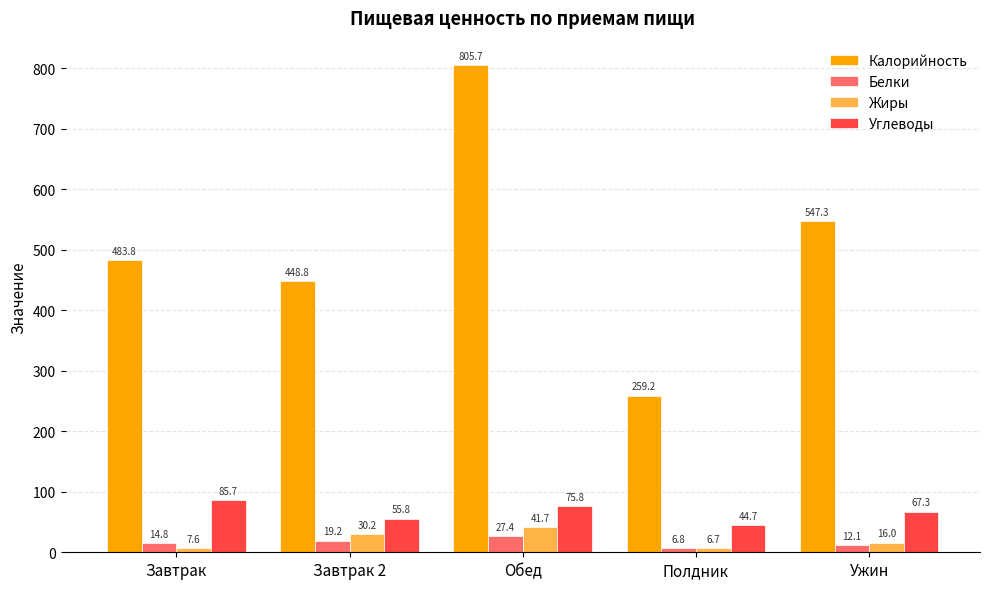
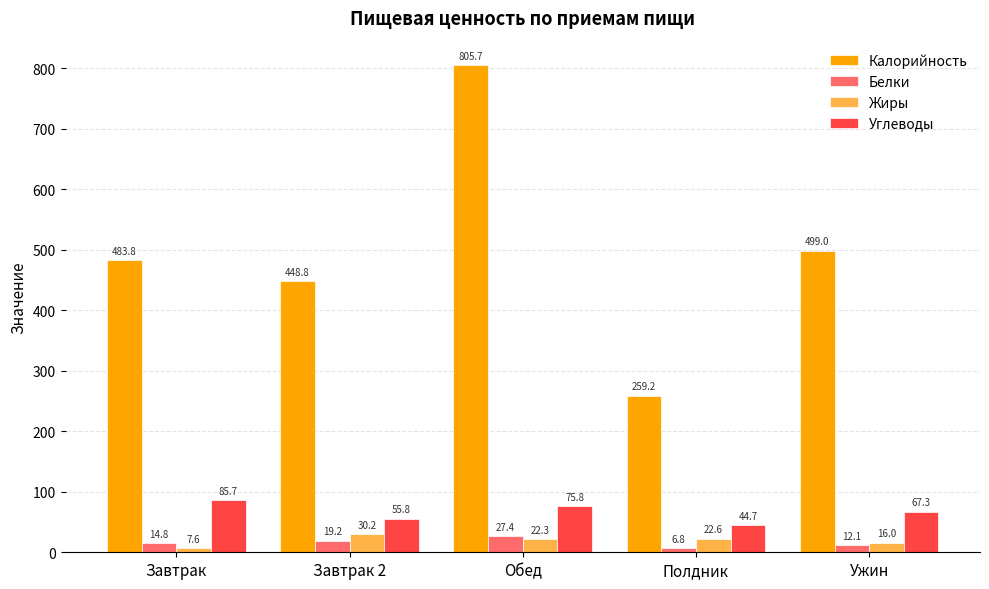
Жиры, Обед: 41.7 -> 22.3
Жиры, Полдник: 6.7 -> 22.6
Калорийность, Ужин: 547.3 -> 499.0
